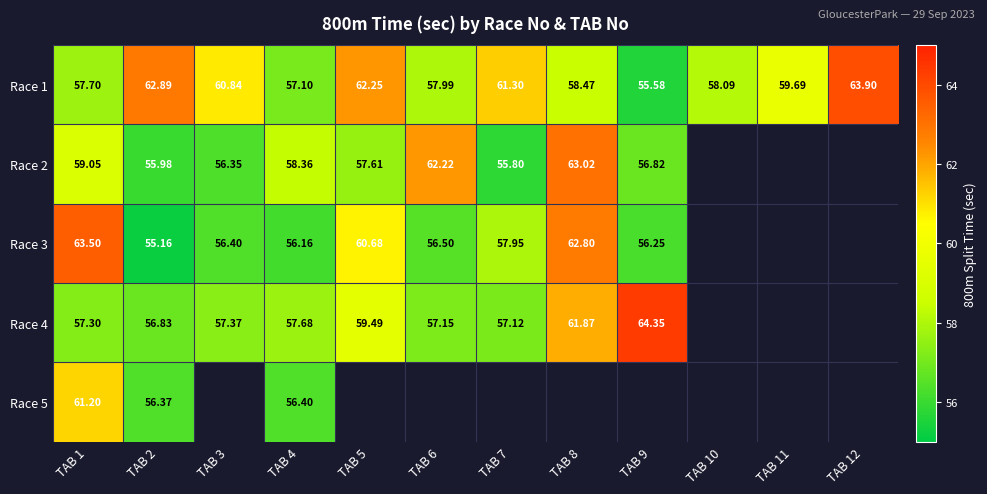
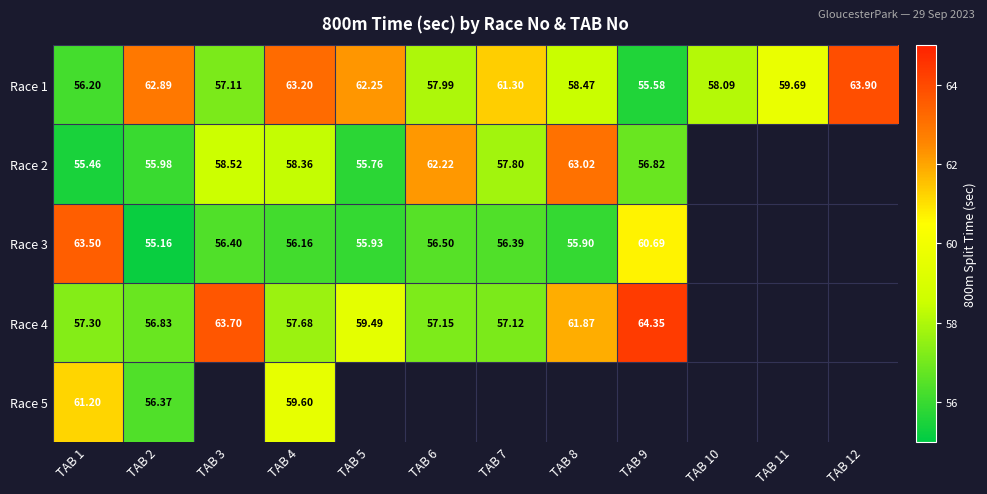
Race 1, TAB 1: 57.70 -> 56.20
Race 1, TAB 3: 60.84 -> 57.11
Race 1, TAB 4: 57.10 -> 63.20
Race 2, TAB 1: 59.05 -> 55.46
Race 2, TAB 3: 56.35 -> 58.52
Race 2, TAB 5: 57.61 -> 55.76
Race 2, TAB 7: 55.80 -> 57.80
Race 3, TAB 5: 60.68 -> 55.93
Race 3, TAB 7: 57.95 -> 56.39
Race 3, TAB 8: 62.80 -> 55.90
Race 3, TAB 9: 56.25 -> 60.69
Race 4, TAB 3: 57.37 -> 63.70
Race 5, TAB 4: 56.40 -> 59.60
